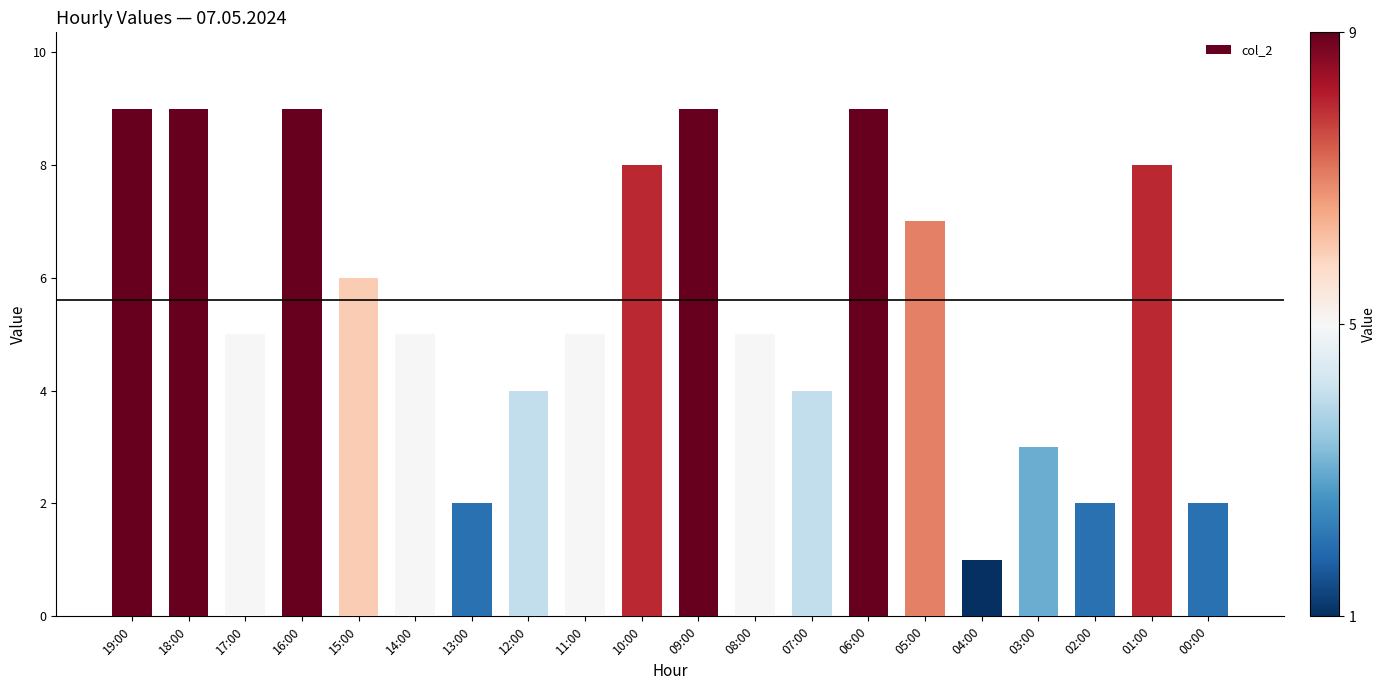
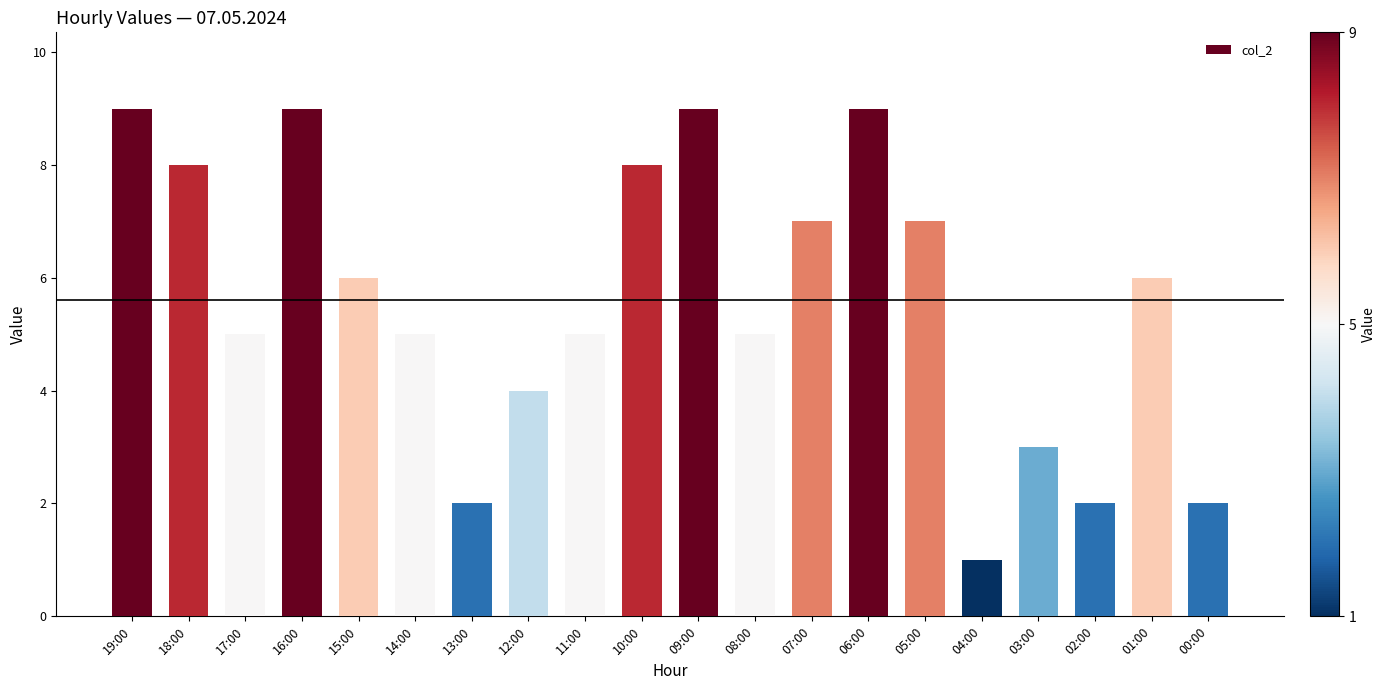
18:00: 9 -> 8
07:00: 4 -> 7
01:00: 8 -> 6
